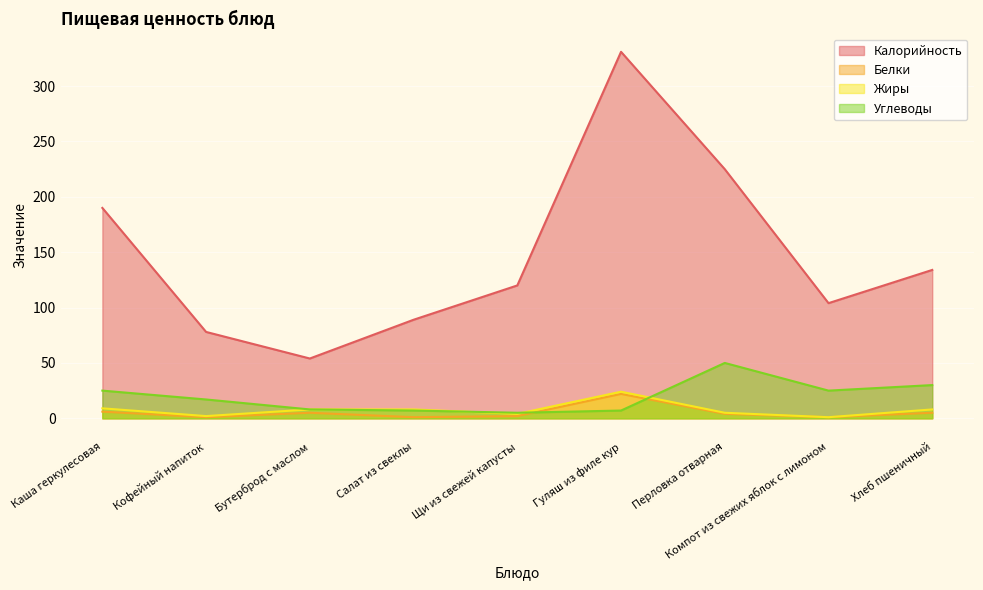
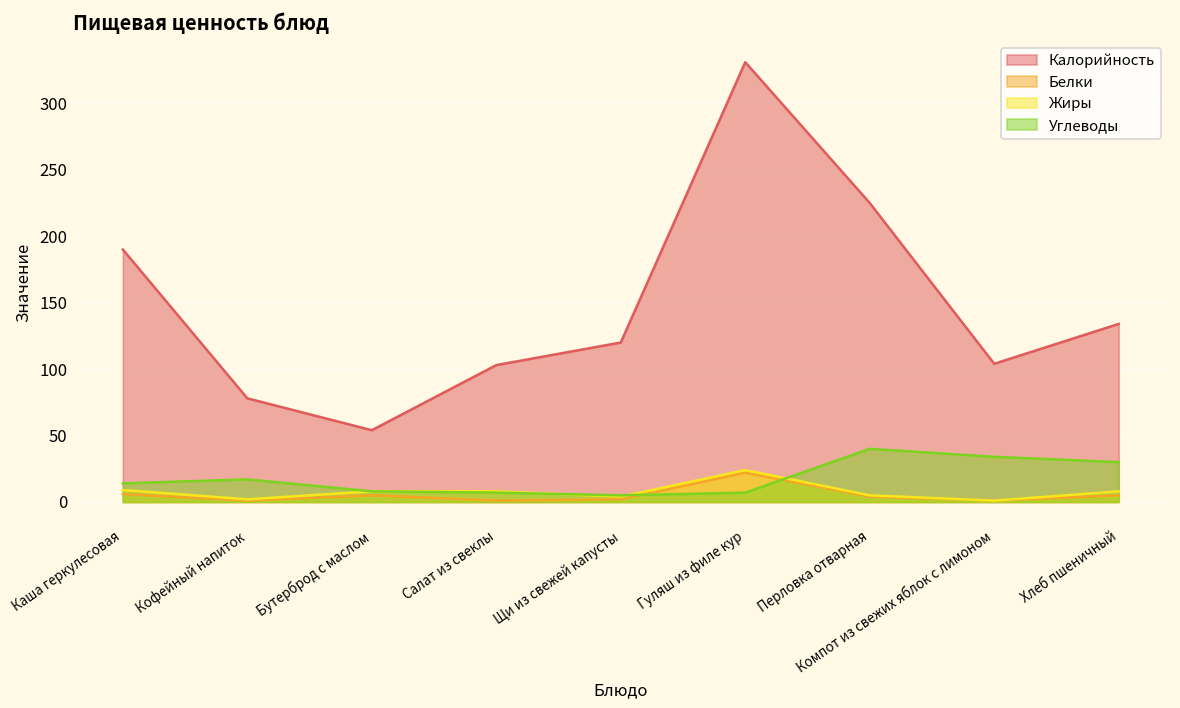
Углеводы, Каша геркулесовая: 25 -> 14
Калорийность, Салат из свеклы: 89 -> 103
Углеводы, Перловка отварная: 50 -> 40
Углеводы, Компот из свежих яблок с лимоном: 25 -> 34
